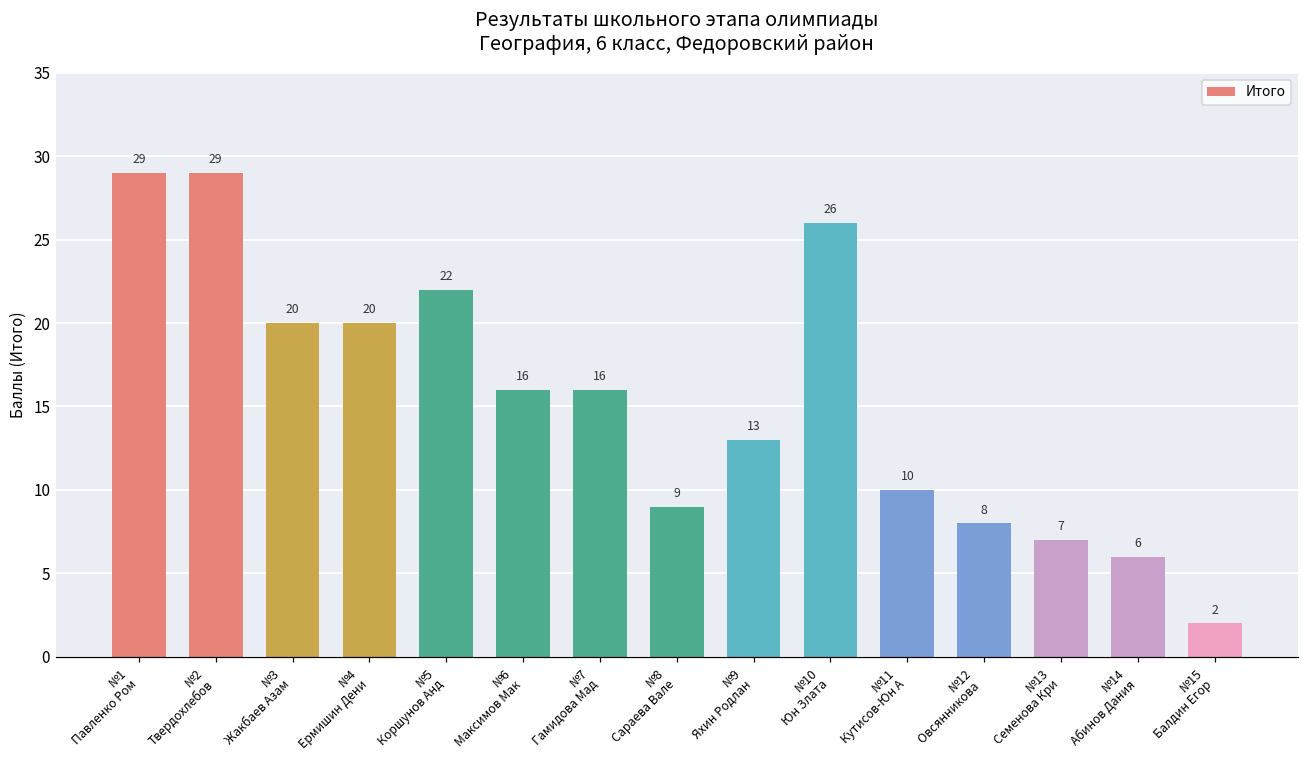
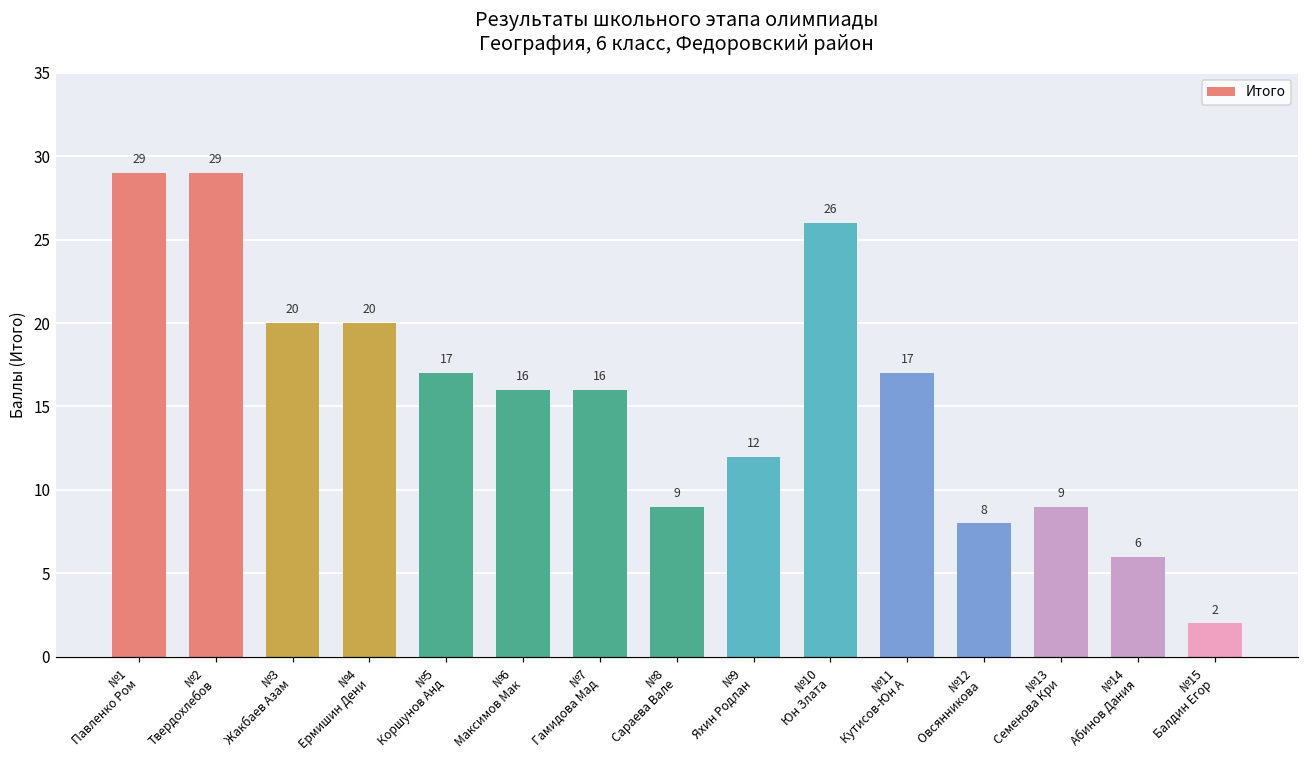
№5 Коршунов Анд: 22 -> 17
№9 Яхин Родлан: 13 -> 12
№11 Кутисов-Юн А: 10 -> 17
№13 Семенова Кри: 7 -> 9
